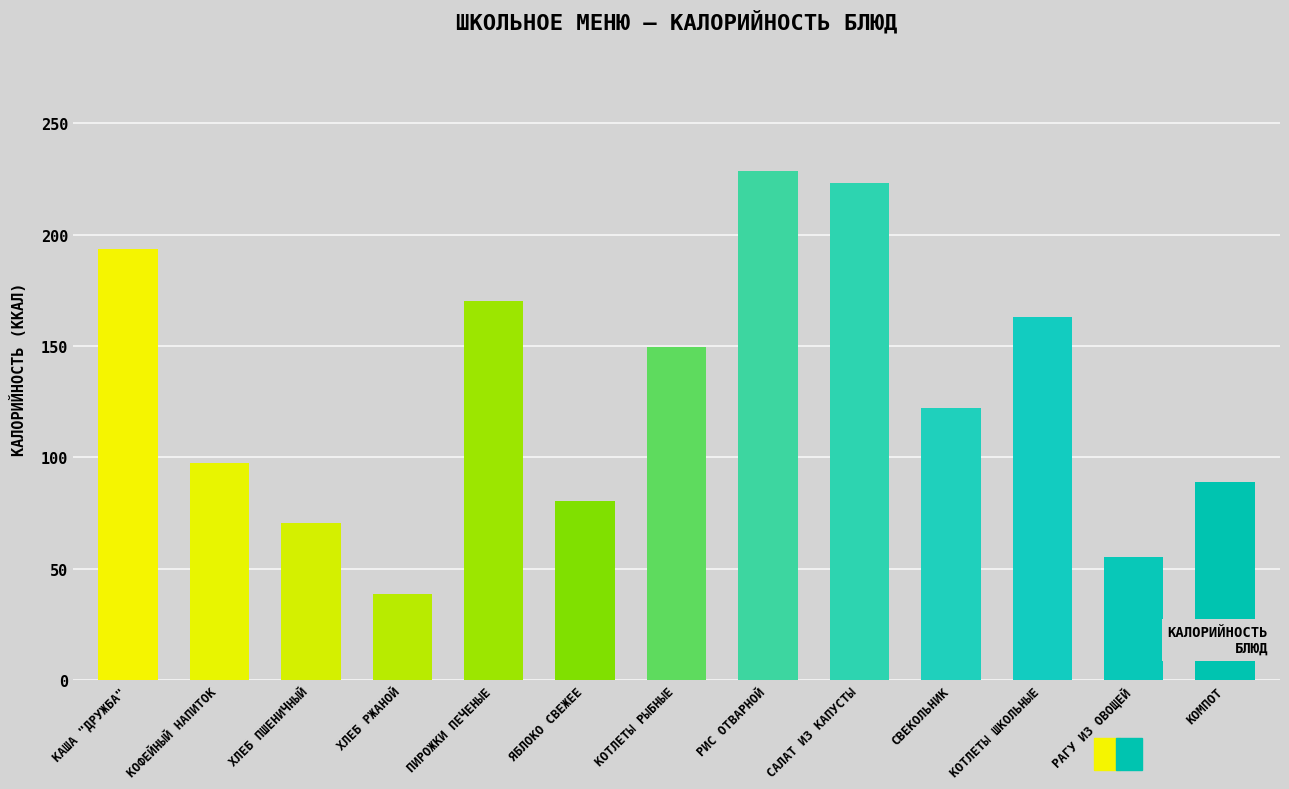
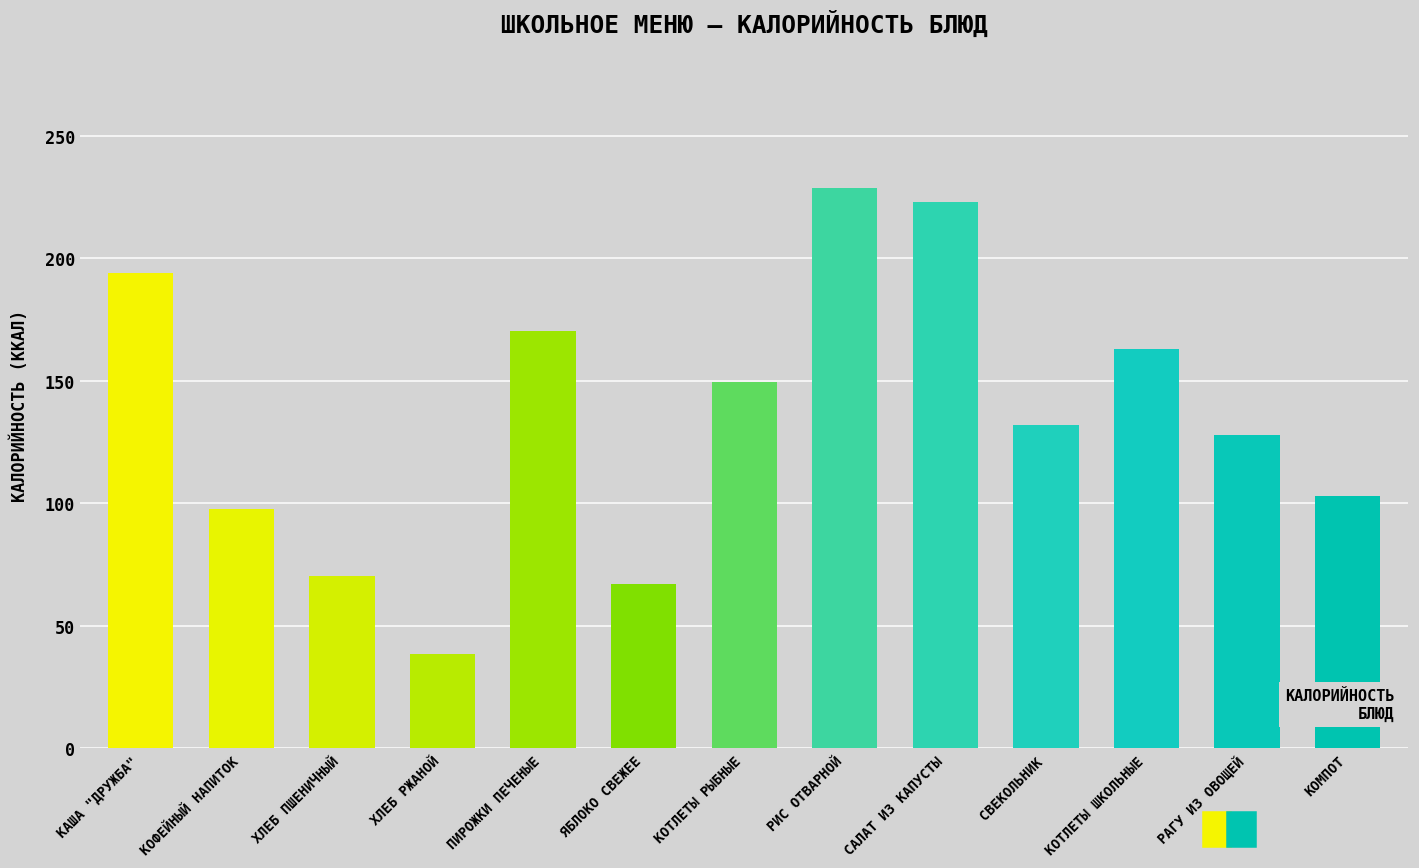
ЯБЛОКО СВЕЖЕЕ: 80 -> 67
СВЕКОЛЬНИК: 122 -> 132
РАГУ ИЗ ОВОЩЕЙ: 55 -> 128
КОМПОТ: 89 -> 103
